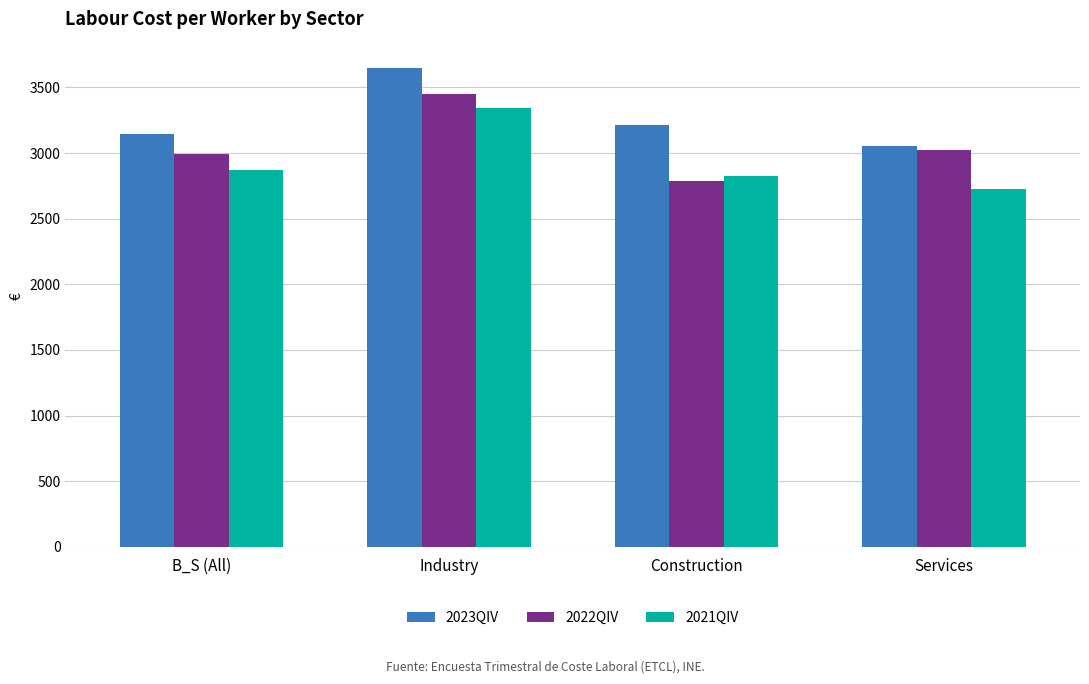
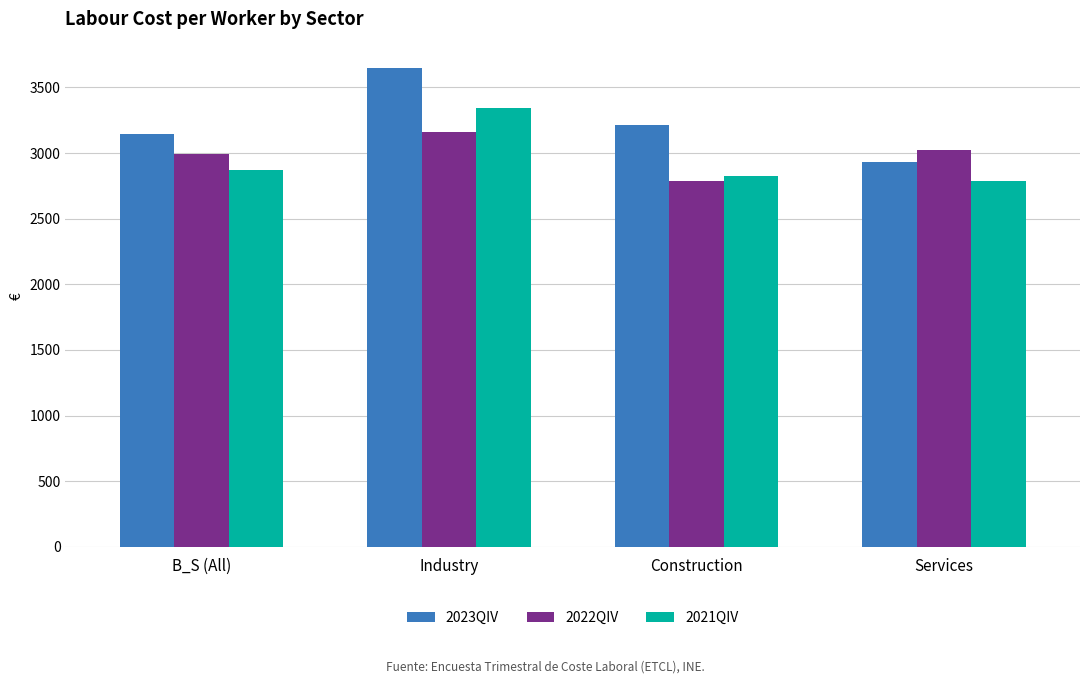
2022QIV, Industry: 3450 -> 3160
2023QIV, Services: 3060 -> 2930
2021QIV, Services: 2730 -> 2790
